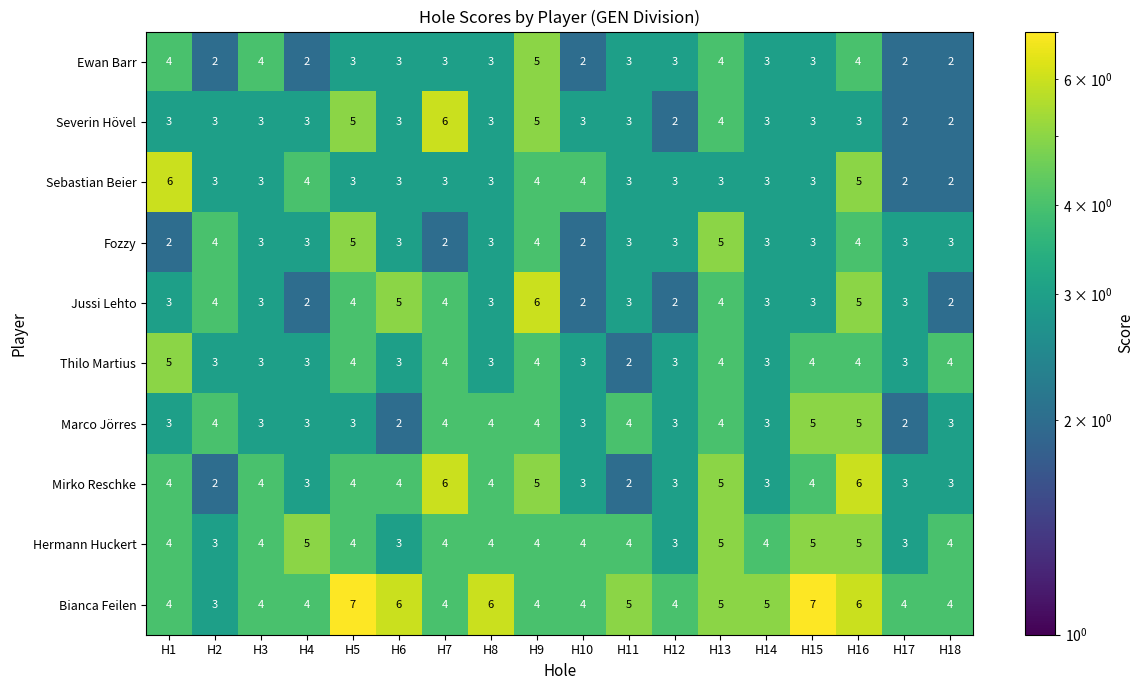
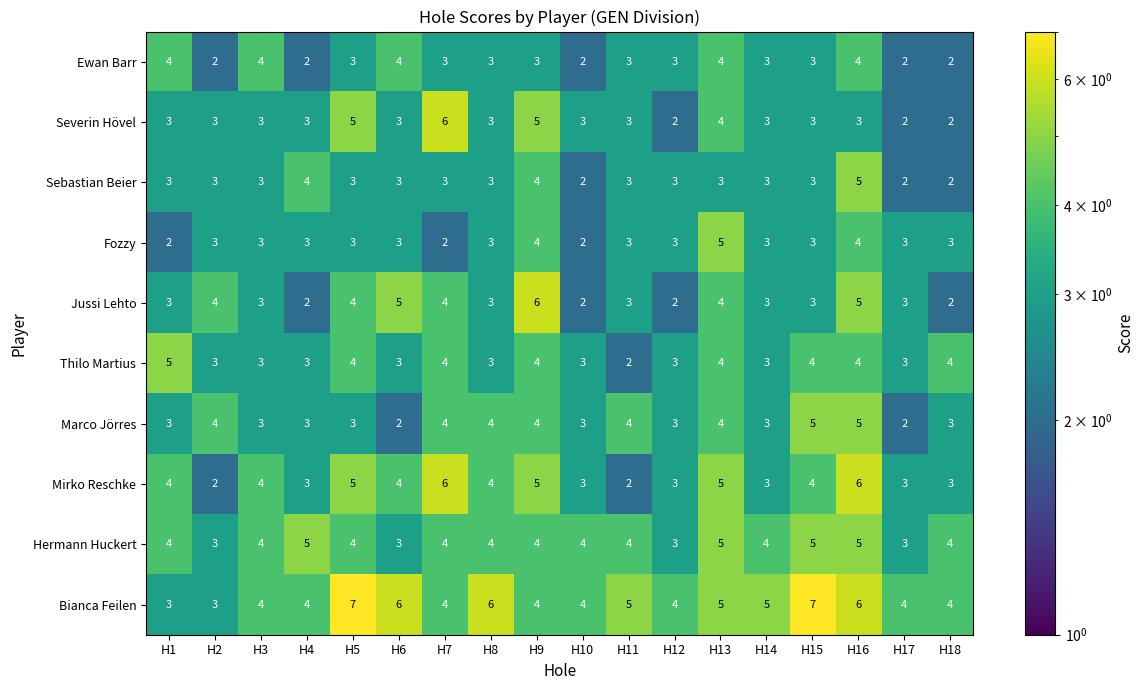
Ewan Barr, H6: 3 -> 4
Ewan Barr, H9: 5 -> 3
Sebastian Beier, H1: 6 -> 3
Sebastian Beier, H10: 4 -> 2
Fozzy, H2: 4 -> 3
Fozzy, H5: 5 -> 3
Mirko Reschke, H5: 4 -> 5
Bianca Feilen, H1: 4 -> 3
